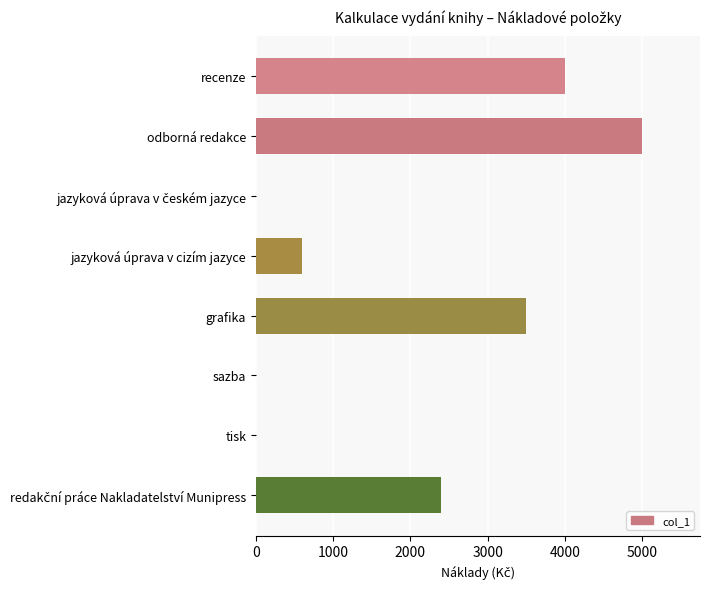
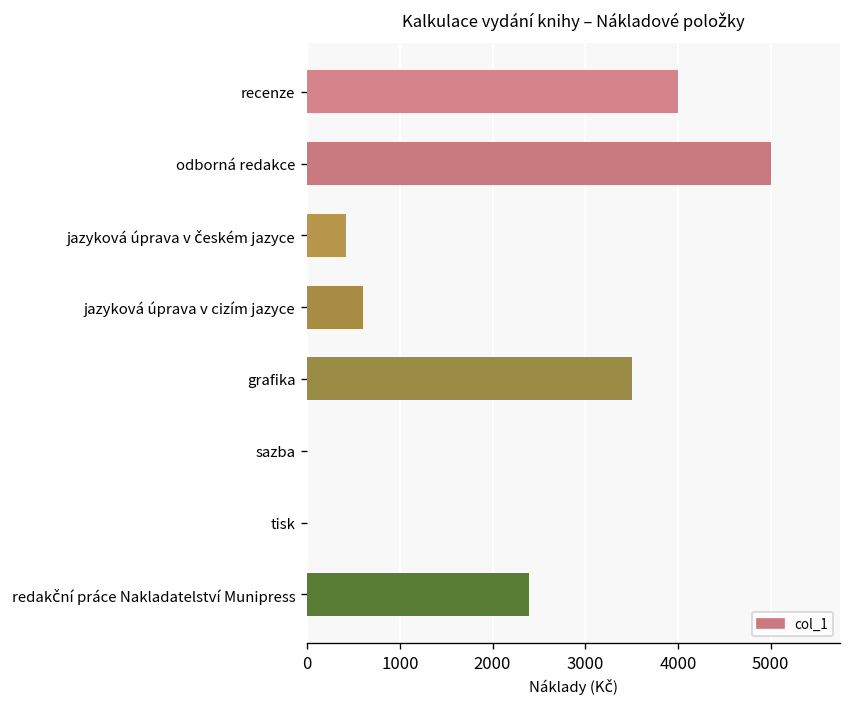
jazyková úprava v českém jazyce: 0 -> 400
